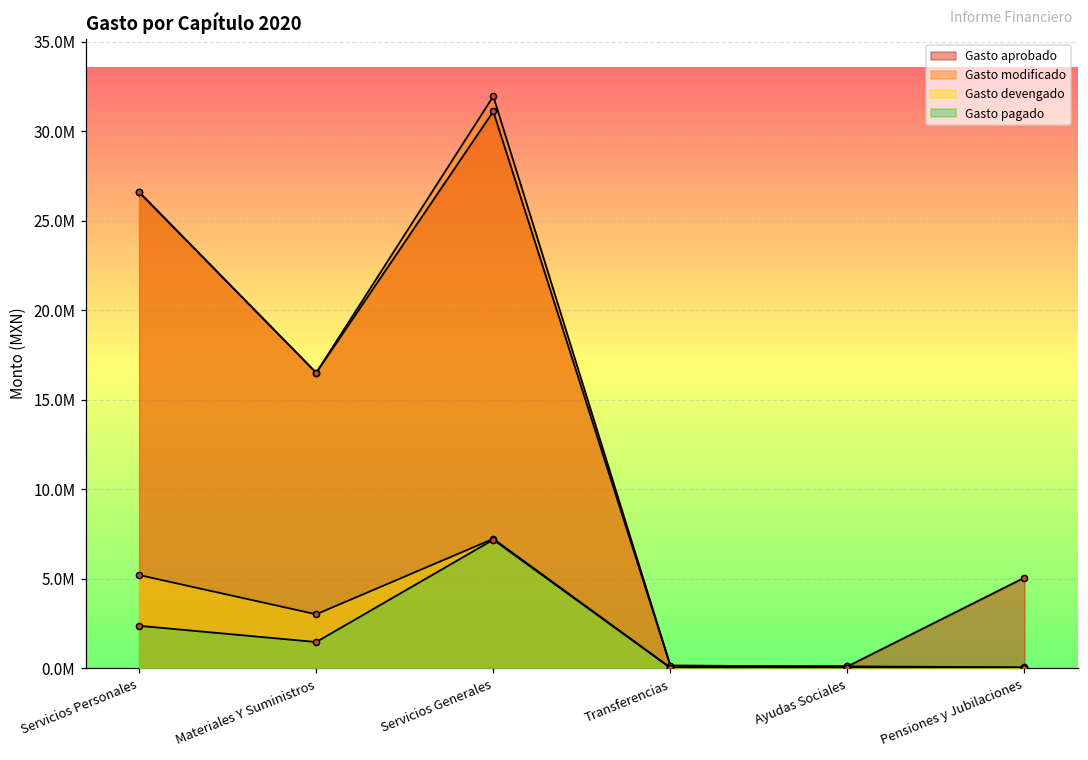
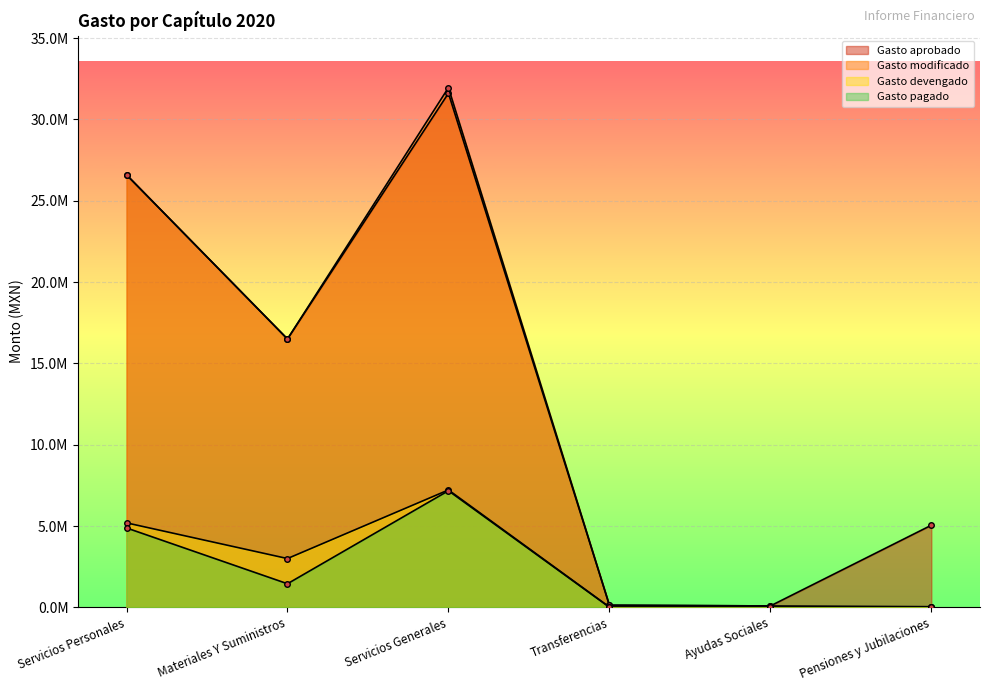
Gasto pagado, Servicios Personales: 2400000 -> 4900000
Gasto aprobado, Servicios Generales: 31100000 -> 31600000
